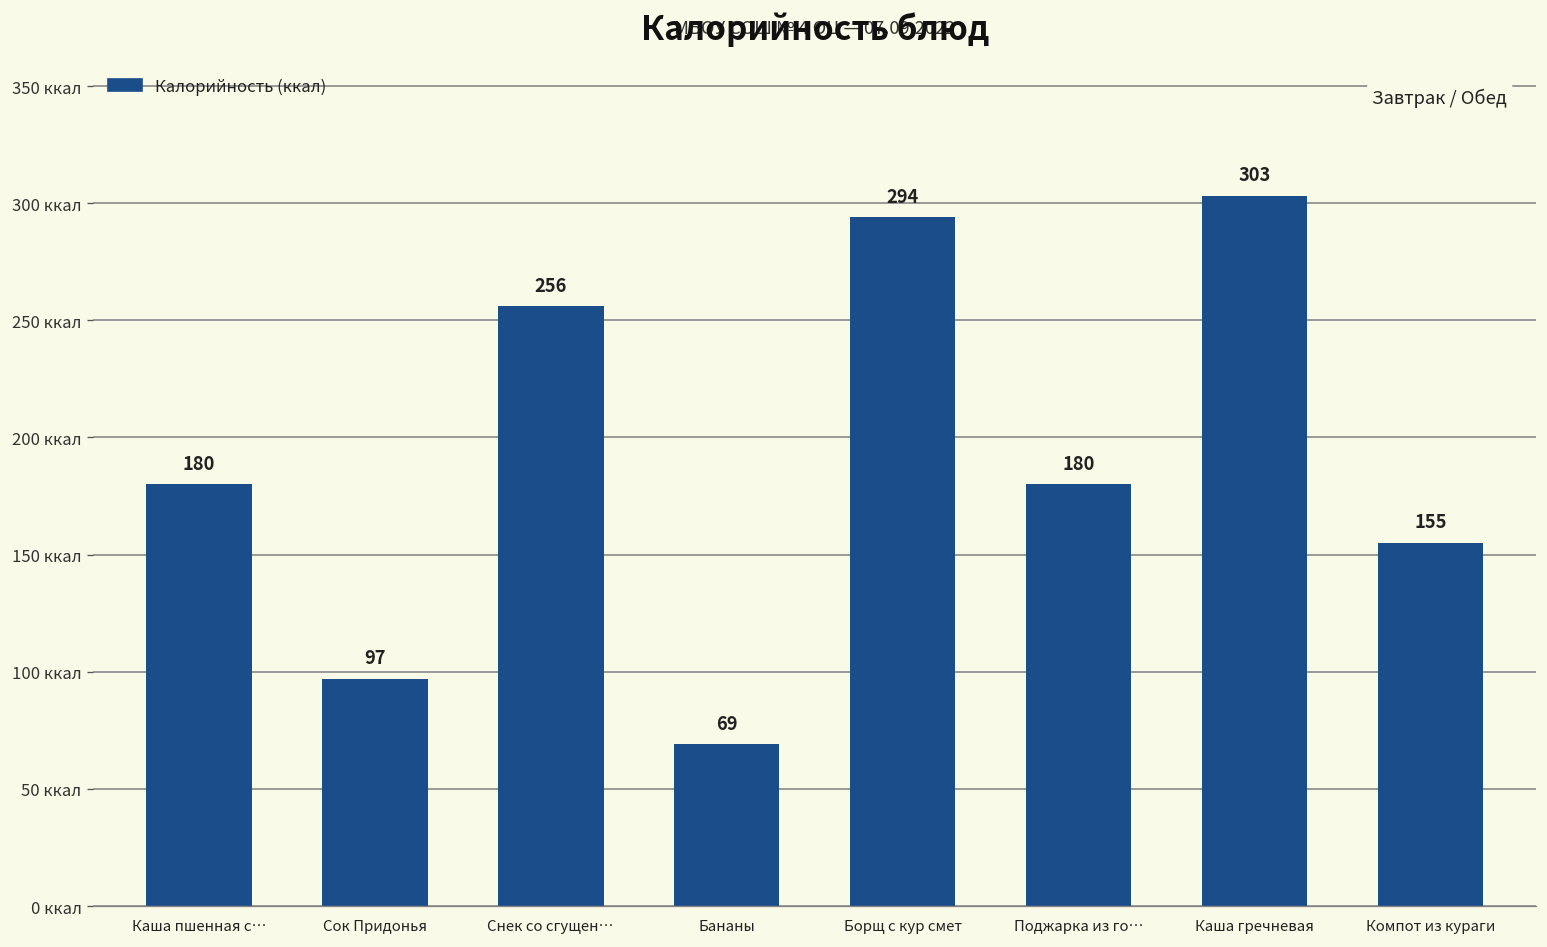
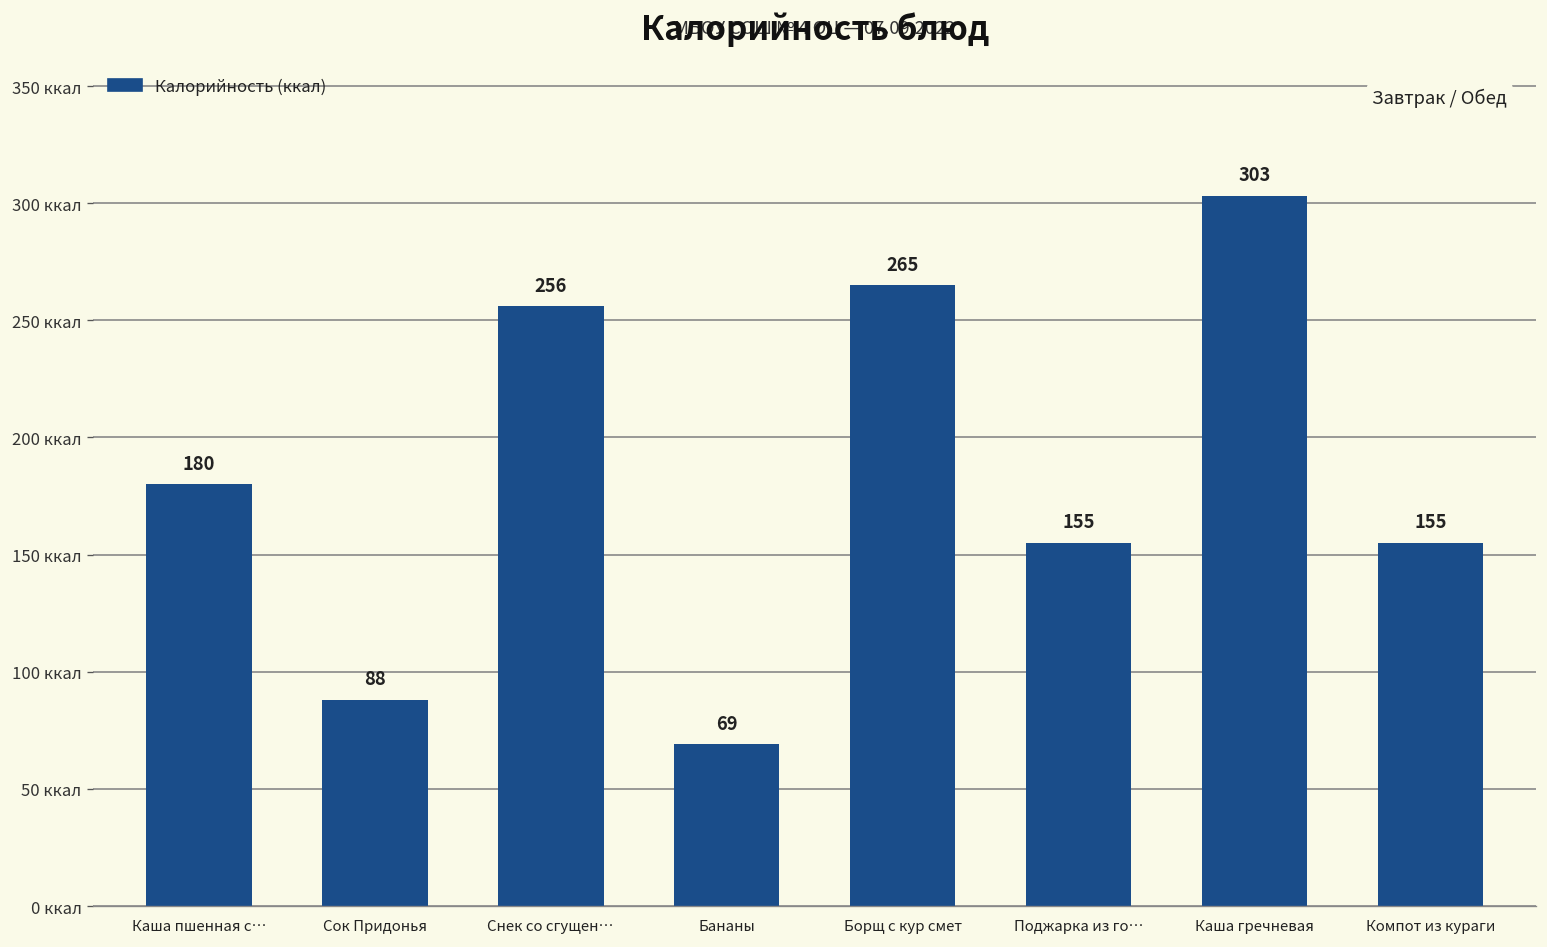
Сок Придонья: 97 -> 88
Борщ с кур смет: 294 -> 265
Поджарка из го…: 180 -> 155
